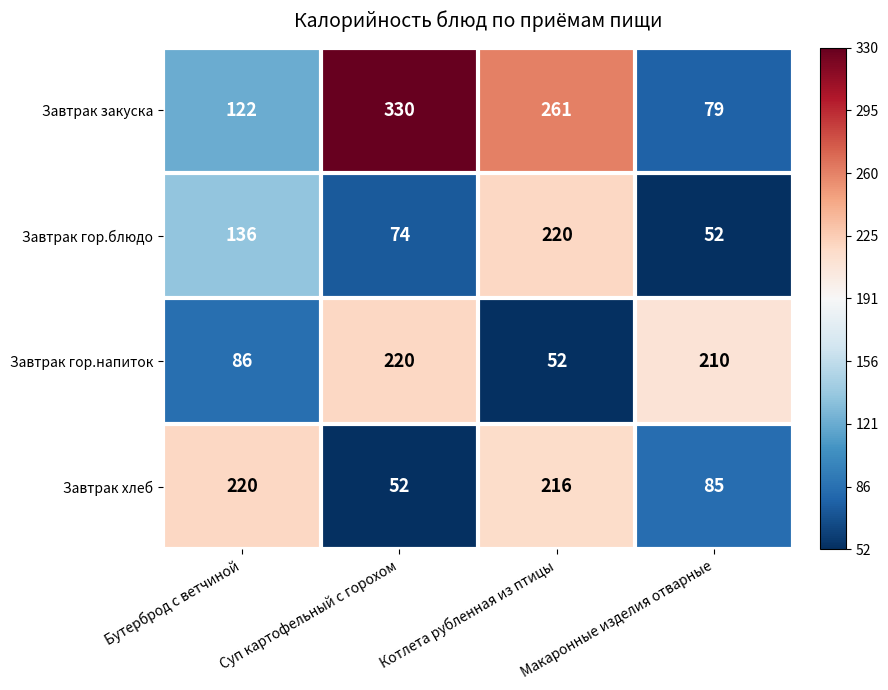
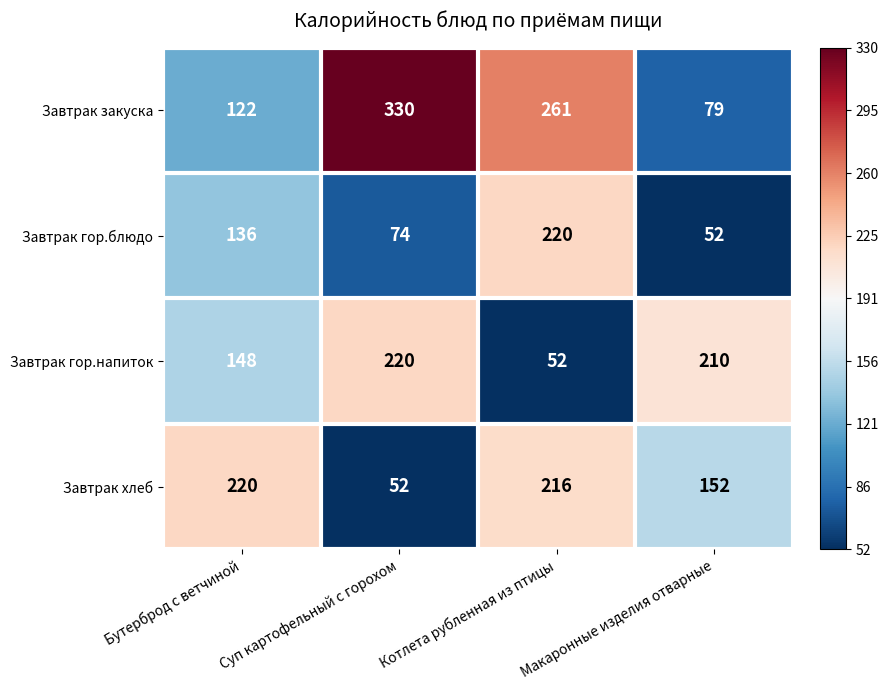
Завтрак гор.напиток, Бутерброд с ветчиной: 86 -> 148
Завтрак хлеб, Макаронные изделия отварные: 85 -> 152
